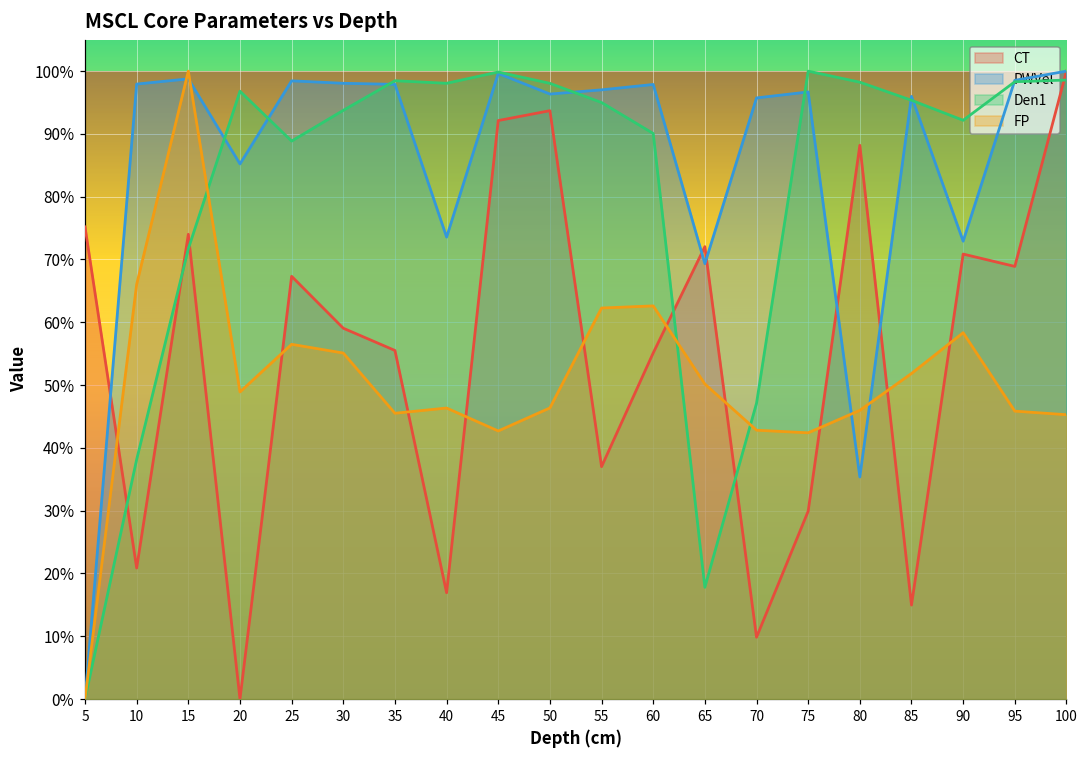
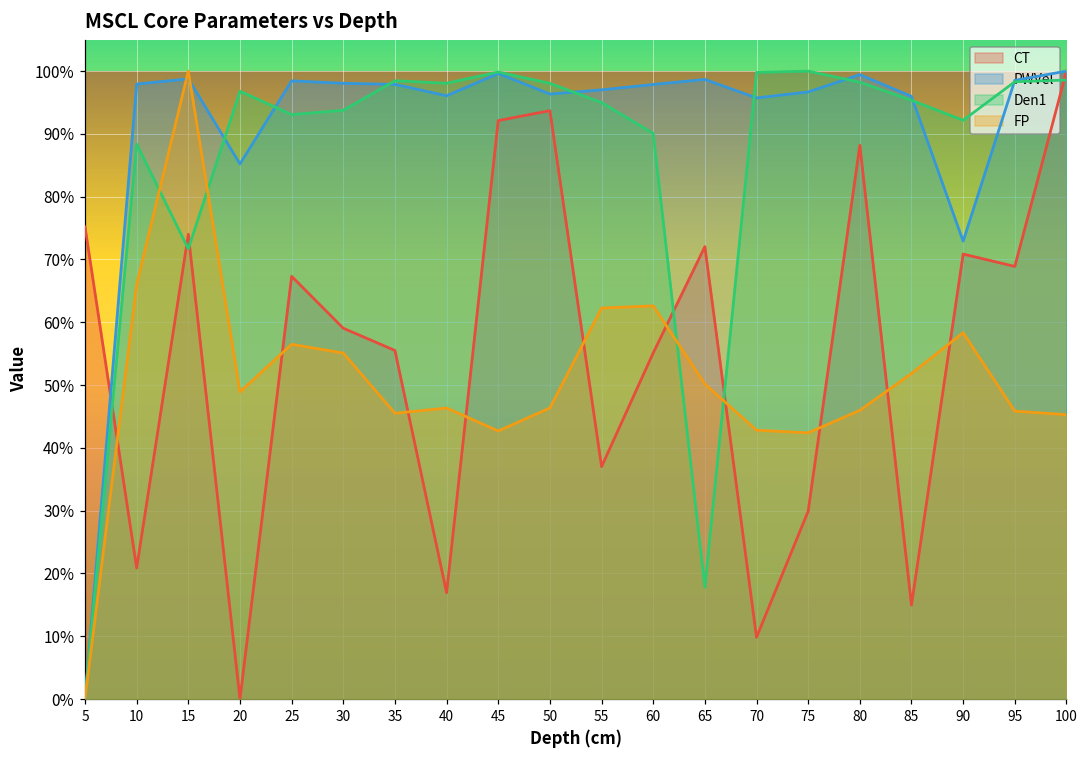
Den1, 10: 38% -> 88%
Den1, 25: 89% -> 93%
PWVel, 40: 74% -> 96%
PWVel, 65: 69% -> 99%
Den1, 70: 47% -> 100%
PWVel, 80: 35% -> 99%
